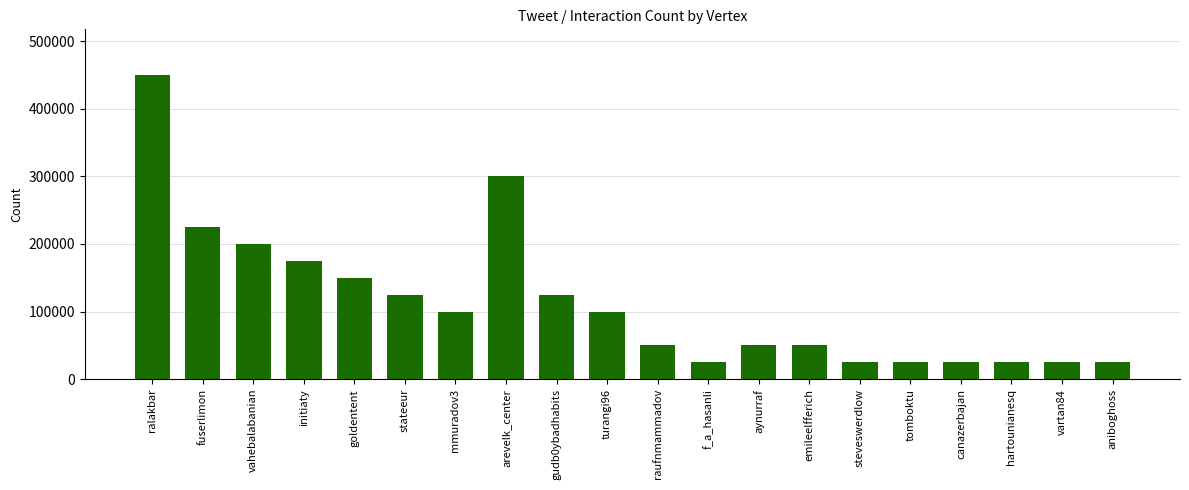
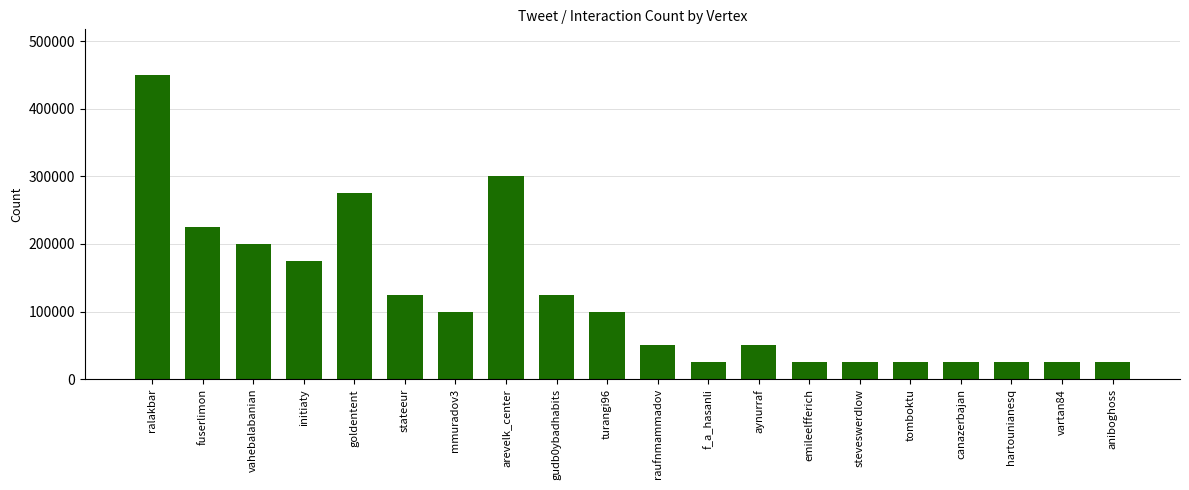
goldentent: 150000 -> 280000
emileelfferich: 50000 -> 30000
